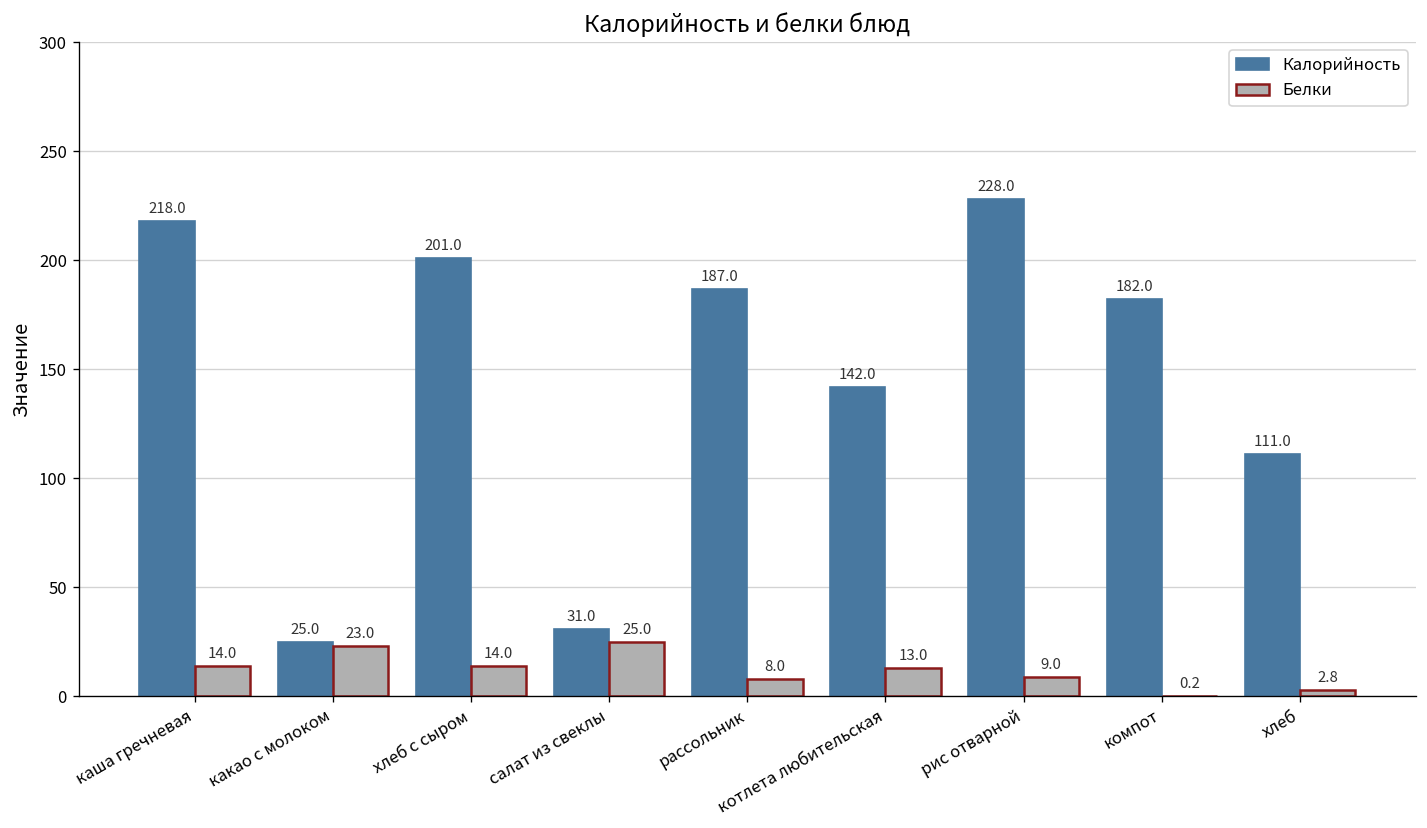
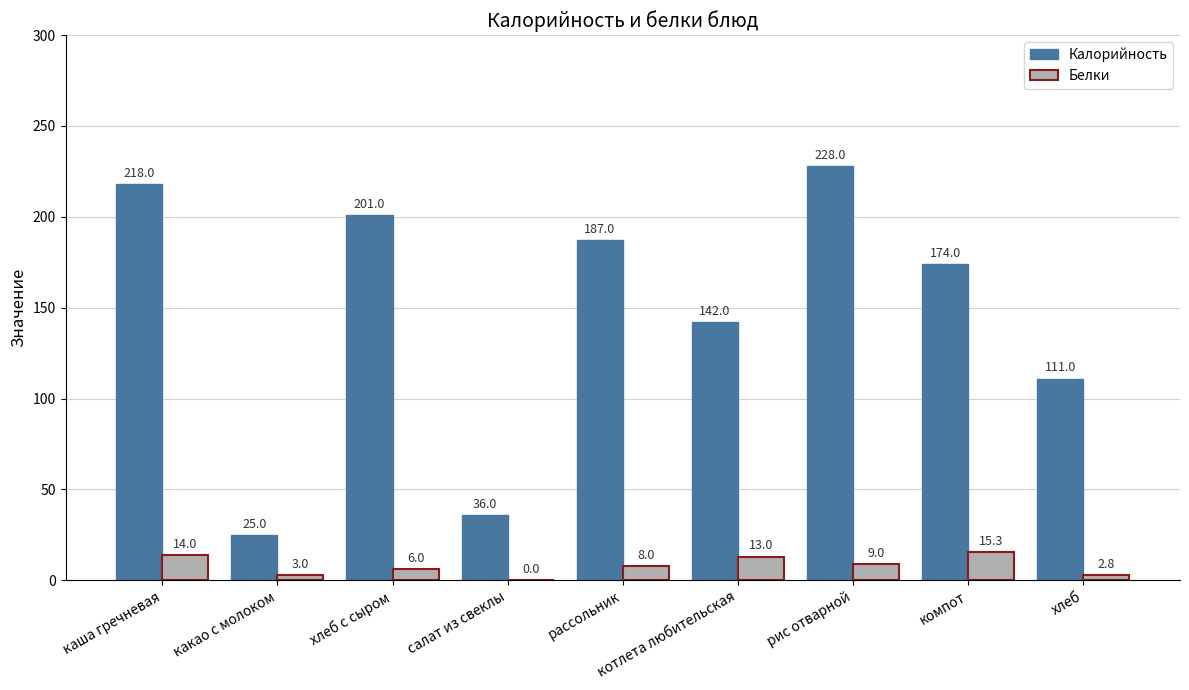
Белки, какао с молоком: 23.0 -> 3.0
Белки, хлеб с сыром: 14.0 -> 6.0
Калорийность, салат из свеклы: 31.0 -> 36.0
Белки, салат из свеклы: 25.0 -> 0.0
Калорийность, компот: 182.0 -> 174.0
Белки, компот: 0.2 -> 15.3
